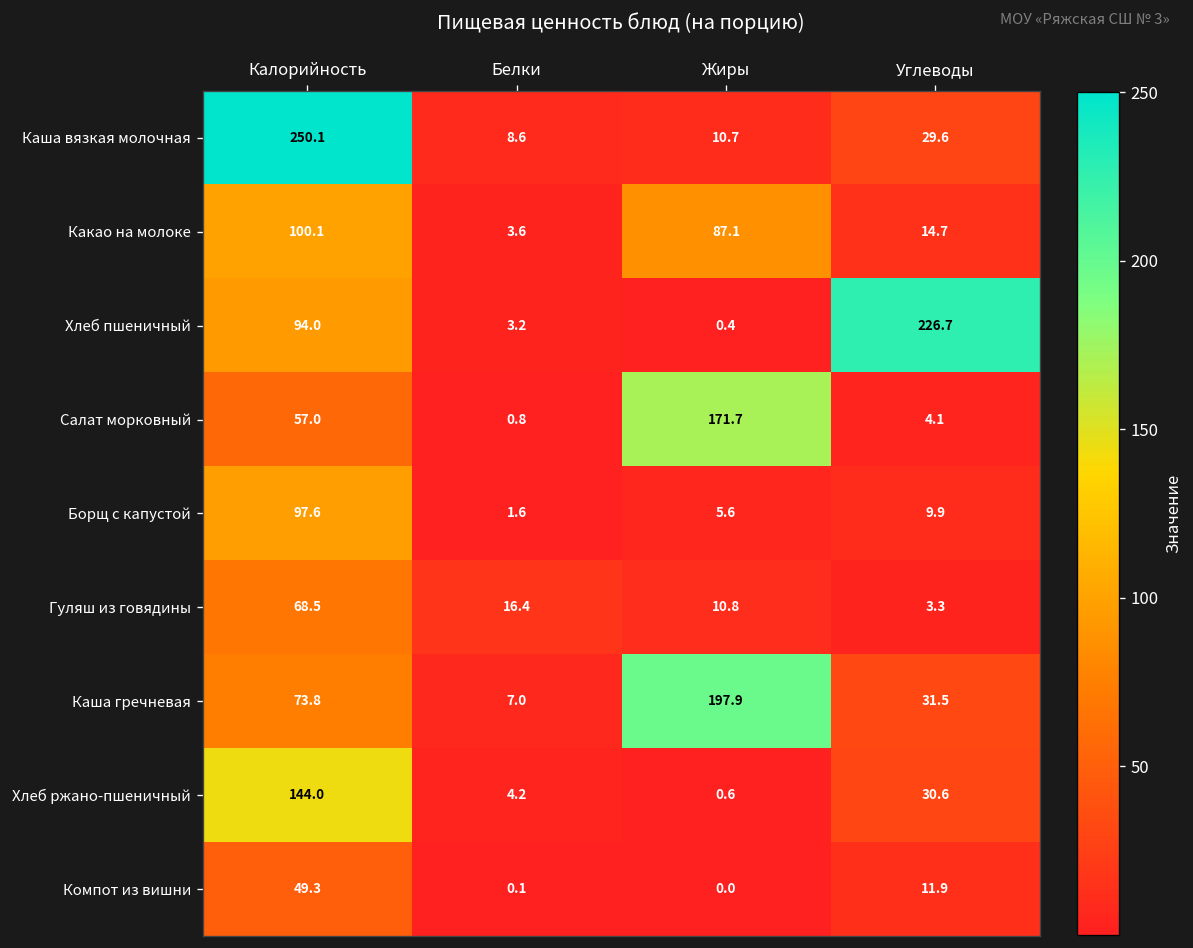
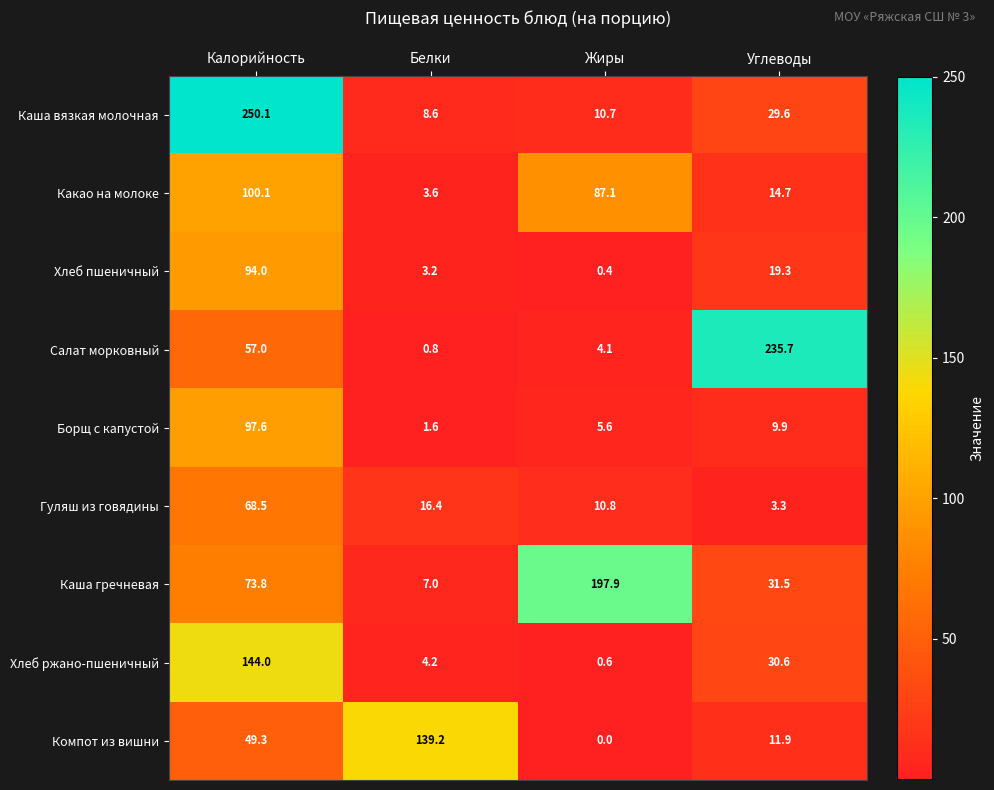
Хлеб пшеничный, Углеводы: 226.7 -> 19.3
Салат морковный, Жиры: 171.7 -> 4.1
Салат морковный, Углеводы: 4.1 -> 235.7
Компот из вишни, Белки: 0.1 -> 139.2
